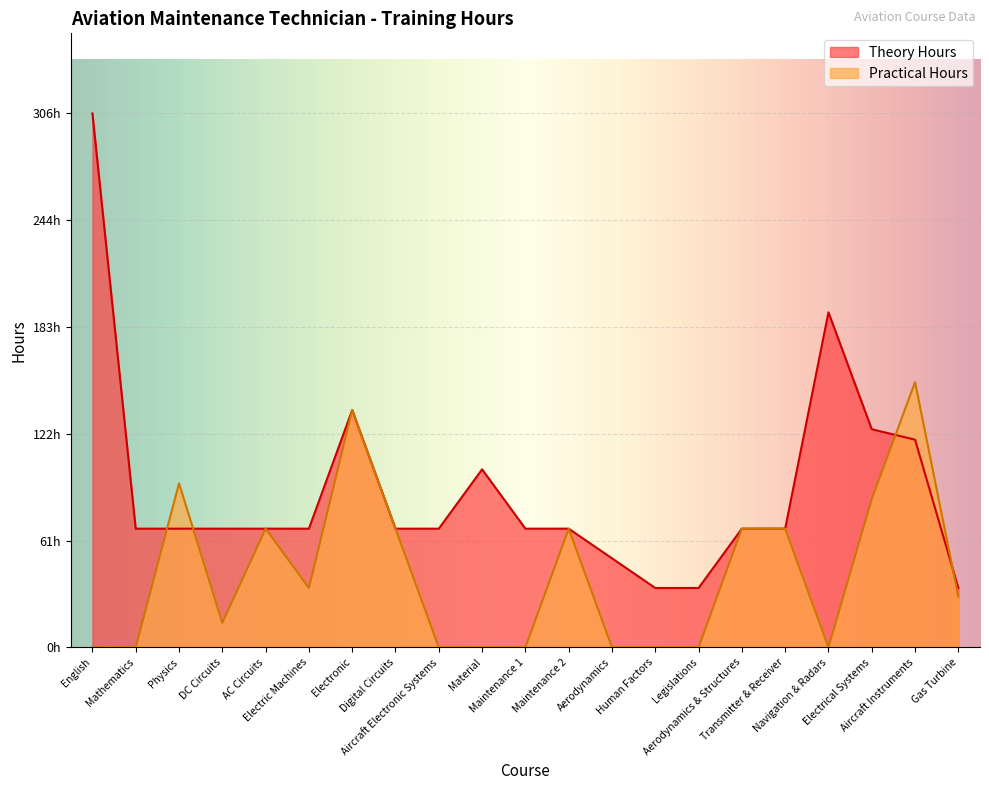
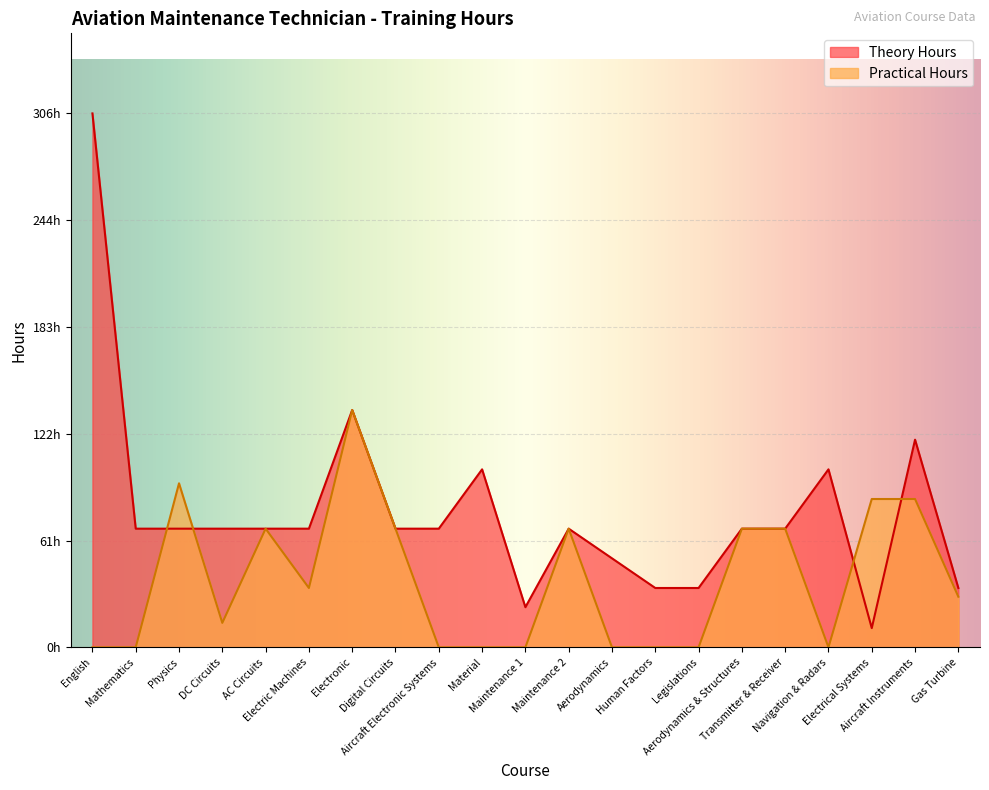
Theory Hours, Maintenance 1: 68h -> 23h
Theory Hours, Navigation & Radars: 192h -> 102h
Theory Hours, Electrical Systems: 125h -> 11h
Practical Hours, Aircraft Instruments: 152h -> 85h
